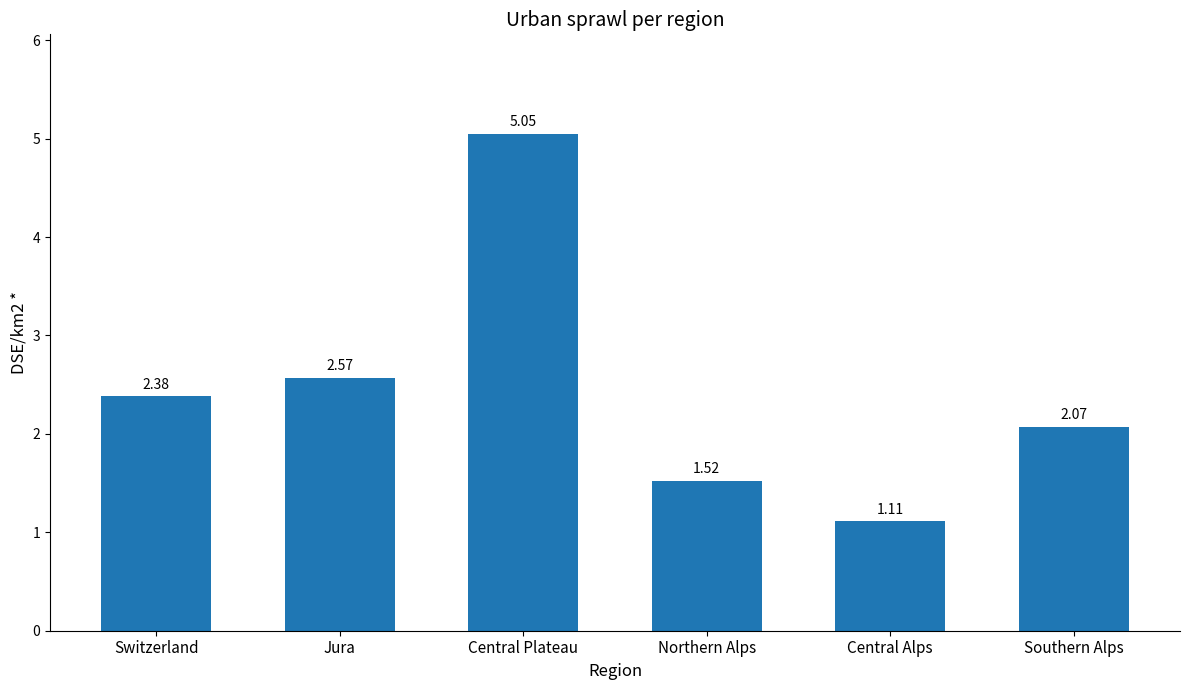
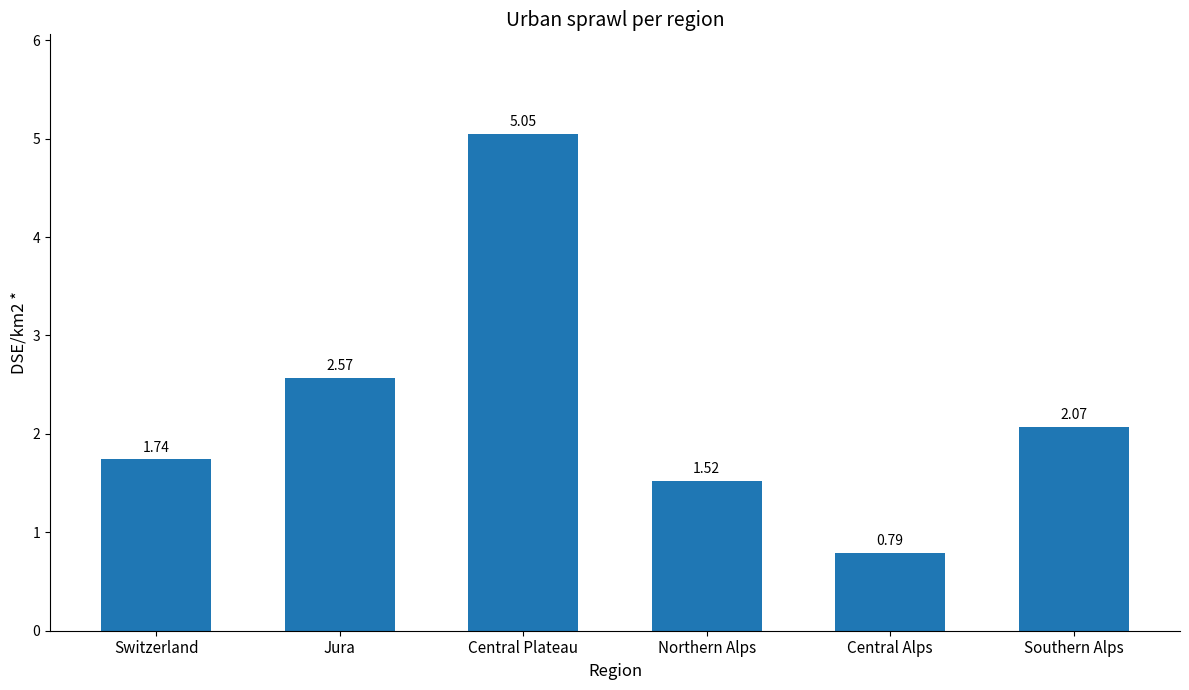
Switzerland: 2.38 -> 1.74
Central Alps: 1.11 -> 0.79
